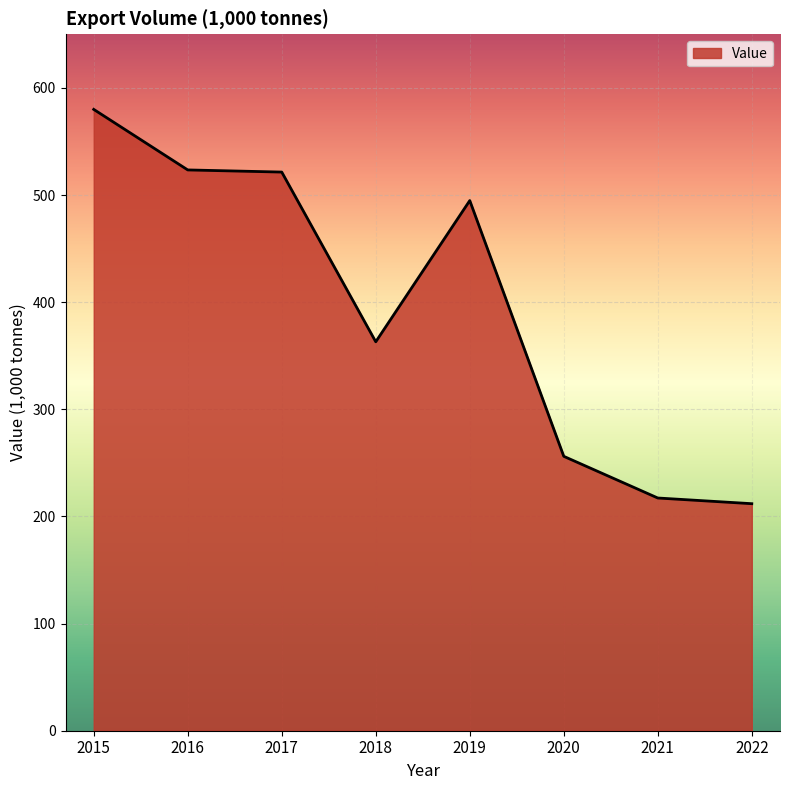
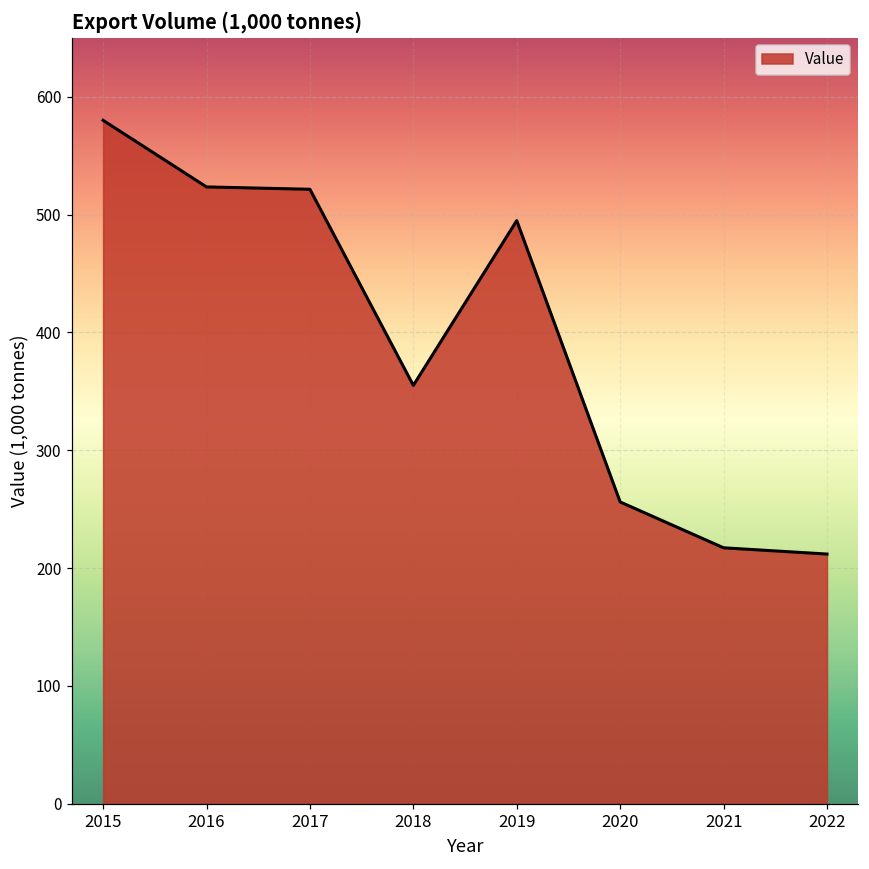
2018: 363 -> 355
